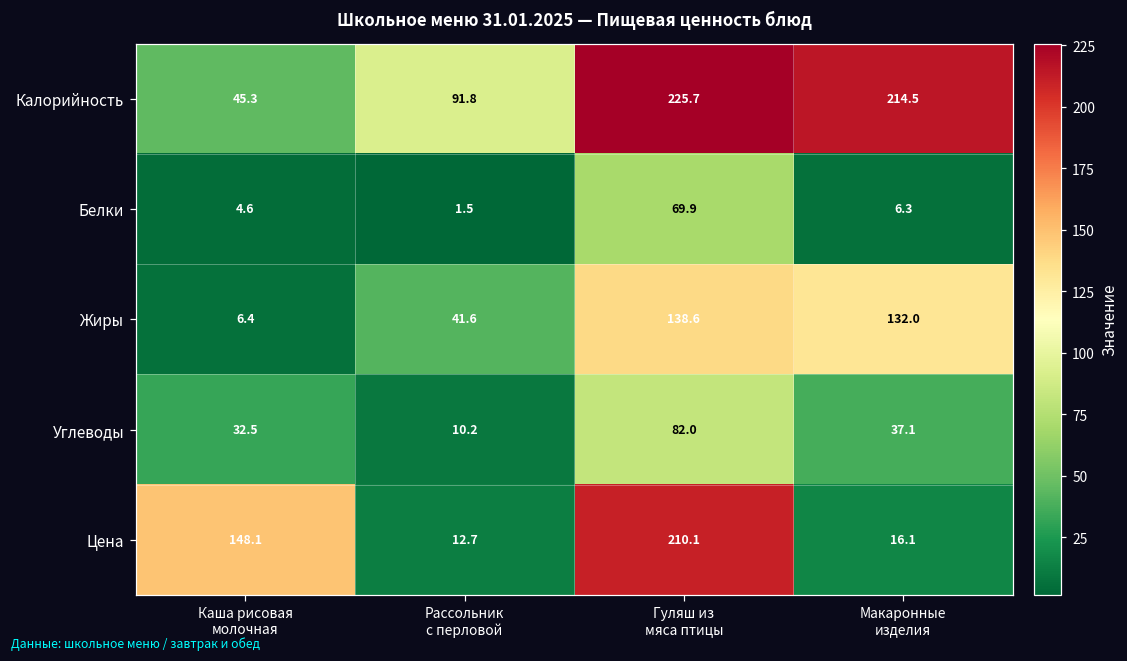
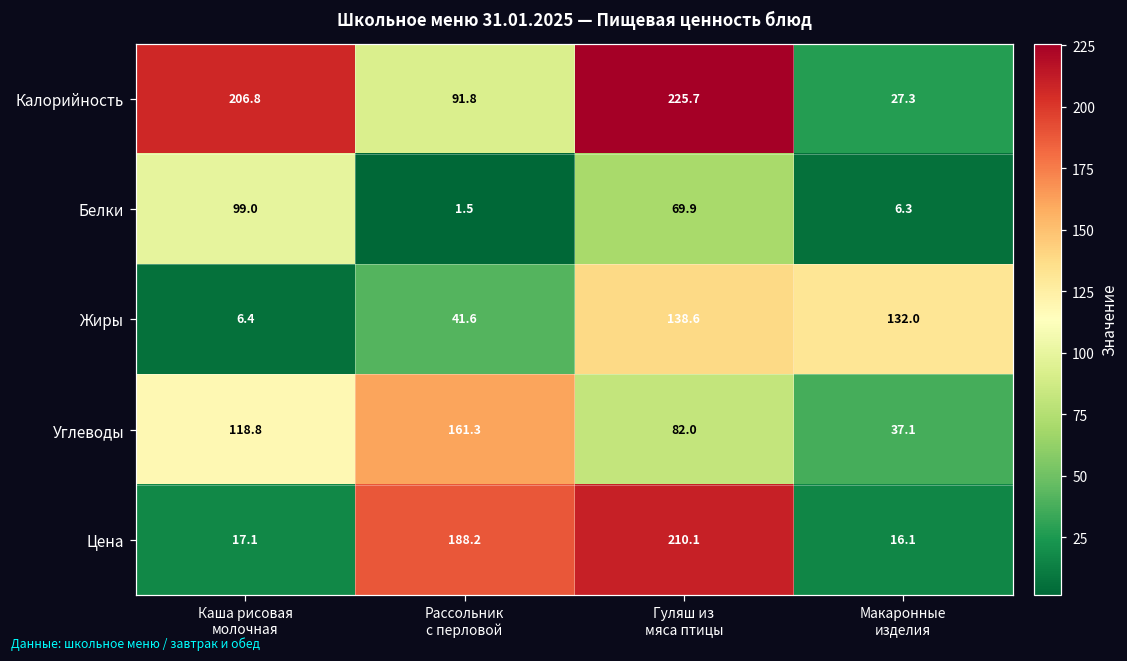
Калорийность, Каша рисовая молочная: 45.3 -> 206.8
Калорийность, Макаронные изделия: 214.5 -> 27.3
Белки, Каша рисовая молочная: 4.6 -> 99.0
Углеводы, Каша рисовая молочная: 32.5 -> 118.8
Углеводы, Рассольник с перловой: 10.2 -> 161.3
Цена, Каша рисовая молочная: 148.1 -> 17.1
Цена, Рассольник с перловой: 12.7 -> 188.2
